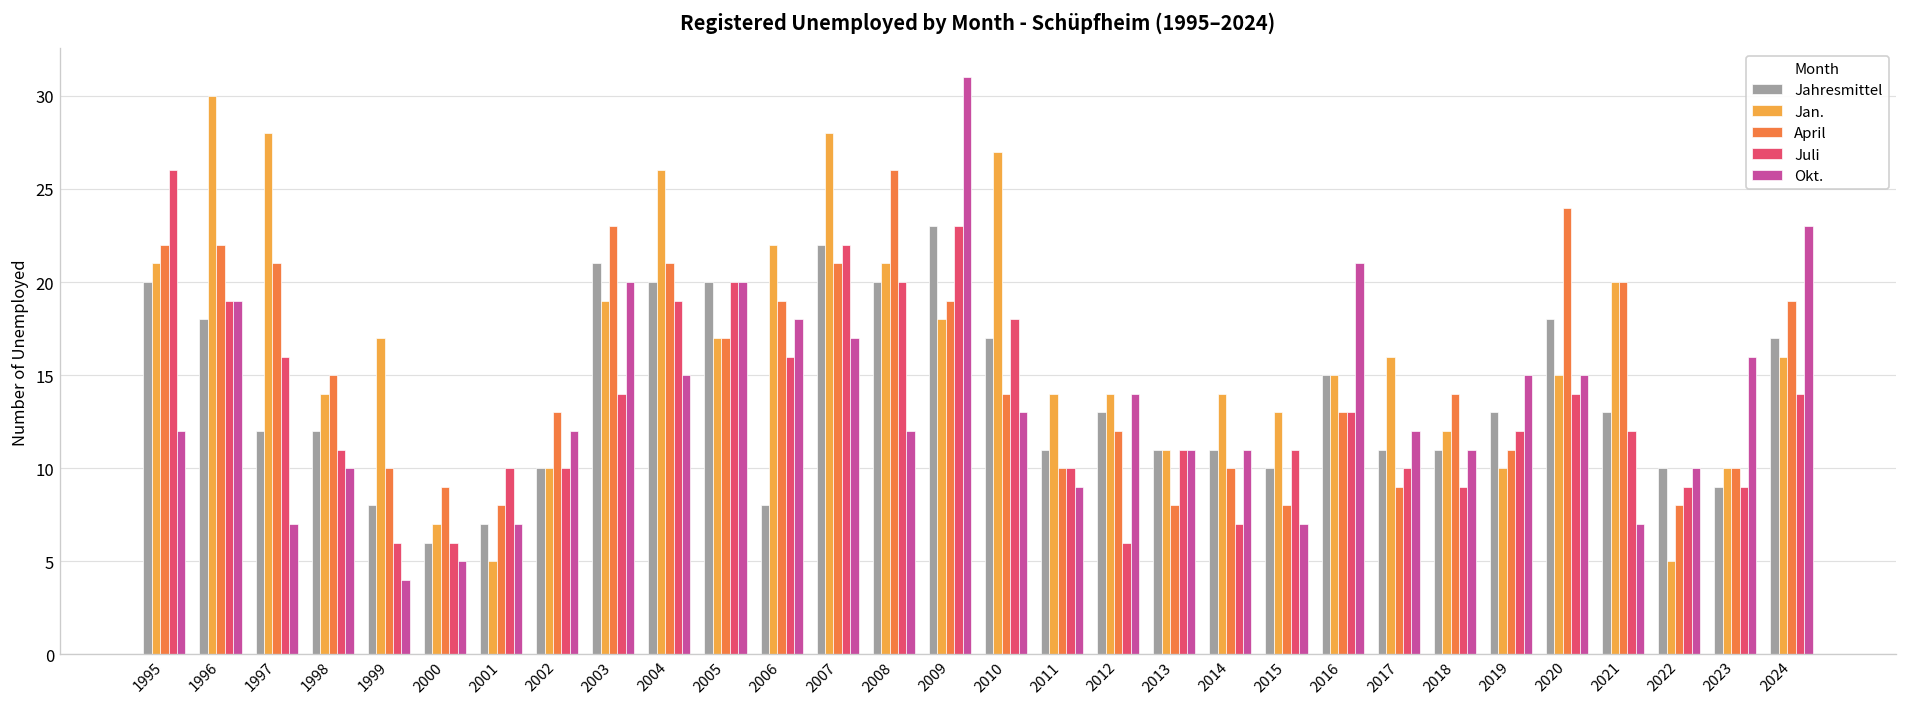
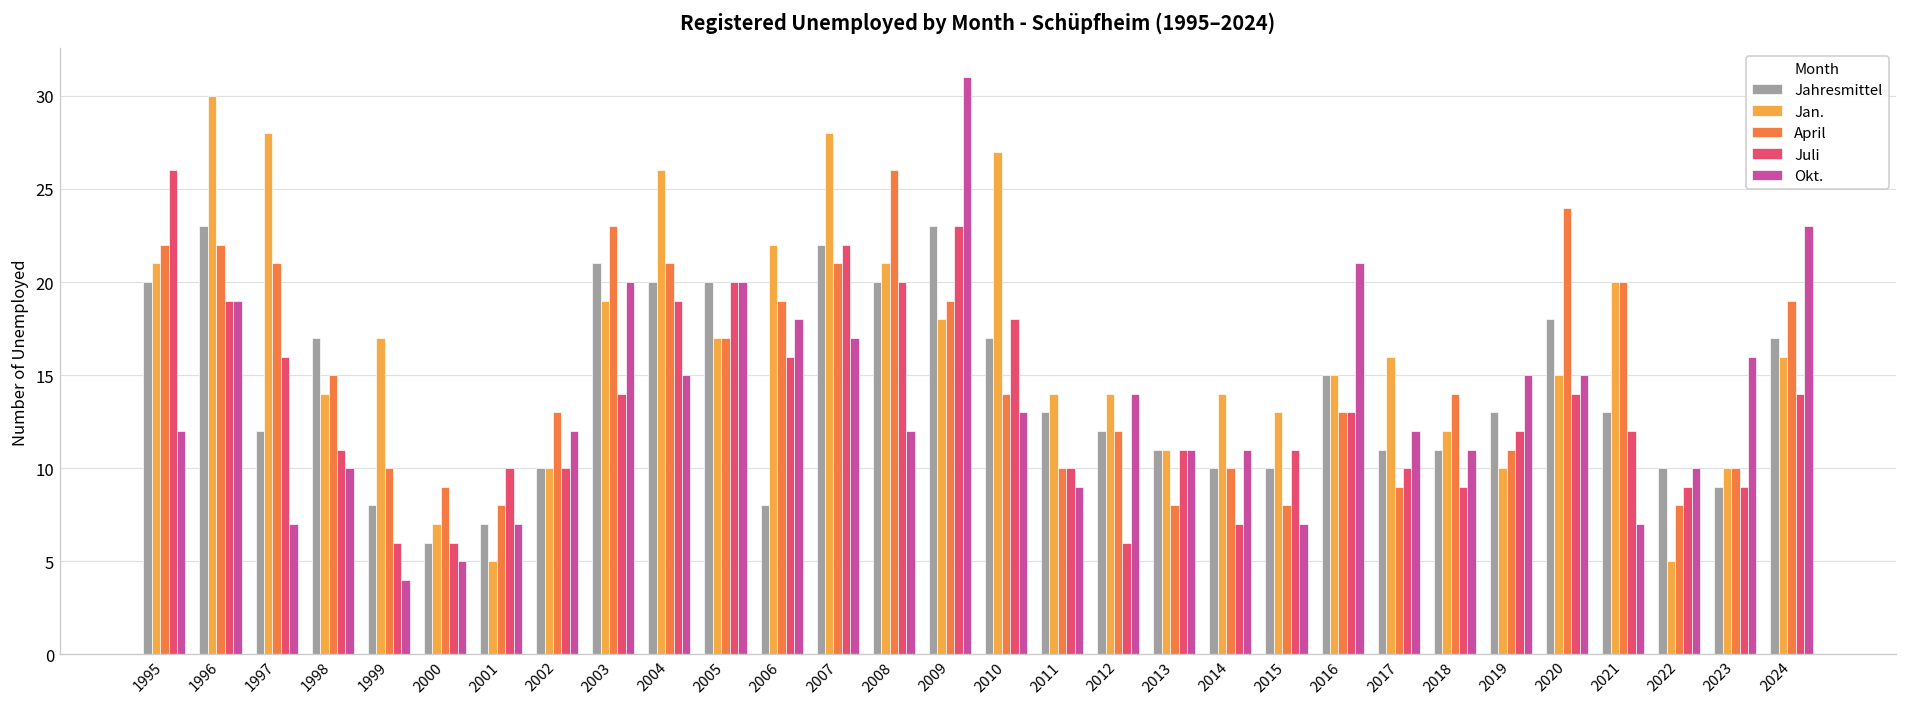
Jahresmittel, 1996: 18 -> 23
Jahresmittel, 1998: 12 -> 17
Jahresmittel, 2011: 11 -> 13
Jahresmittel, 2012: 13 -> 12
Jahresmittel, 2014: 11 -> 10
